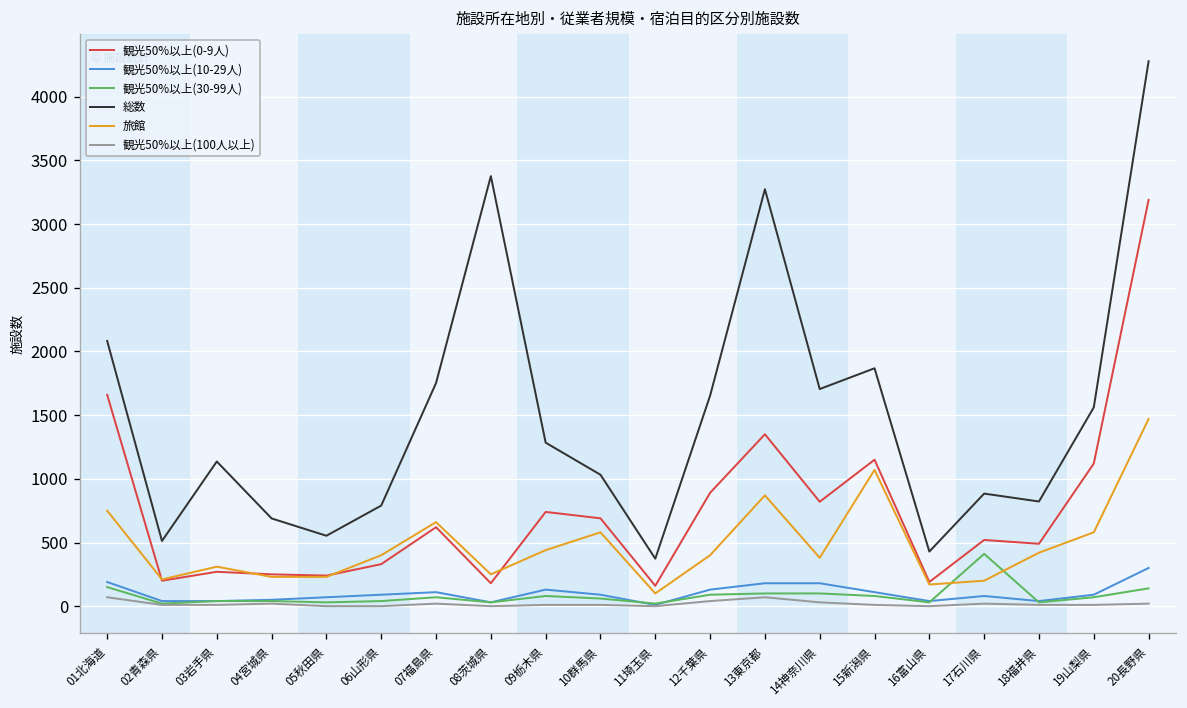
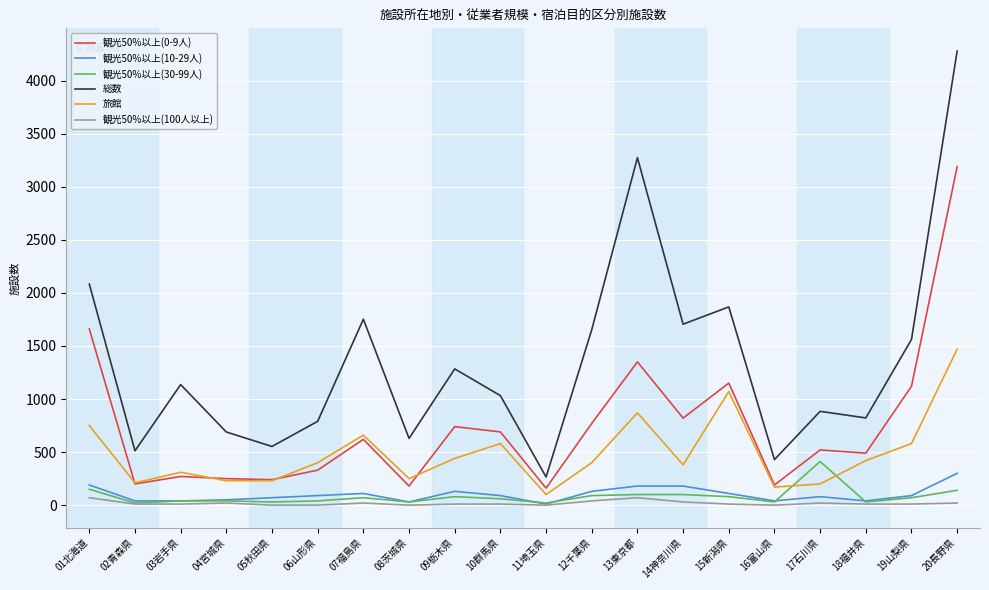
総数, 08茨城県: 3380 -> 630
総数, 11埼玉県: 370 -> 270
観光50%以上(0-9人), 12千葉県: 890 -> 770
